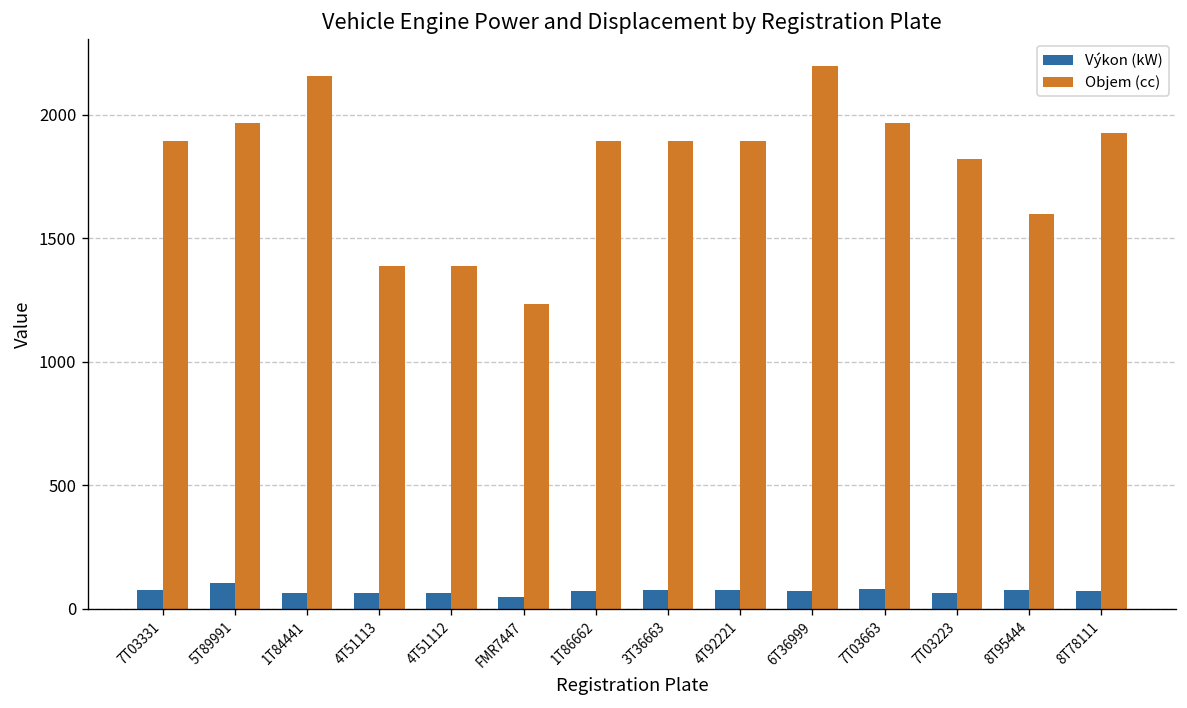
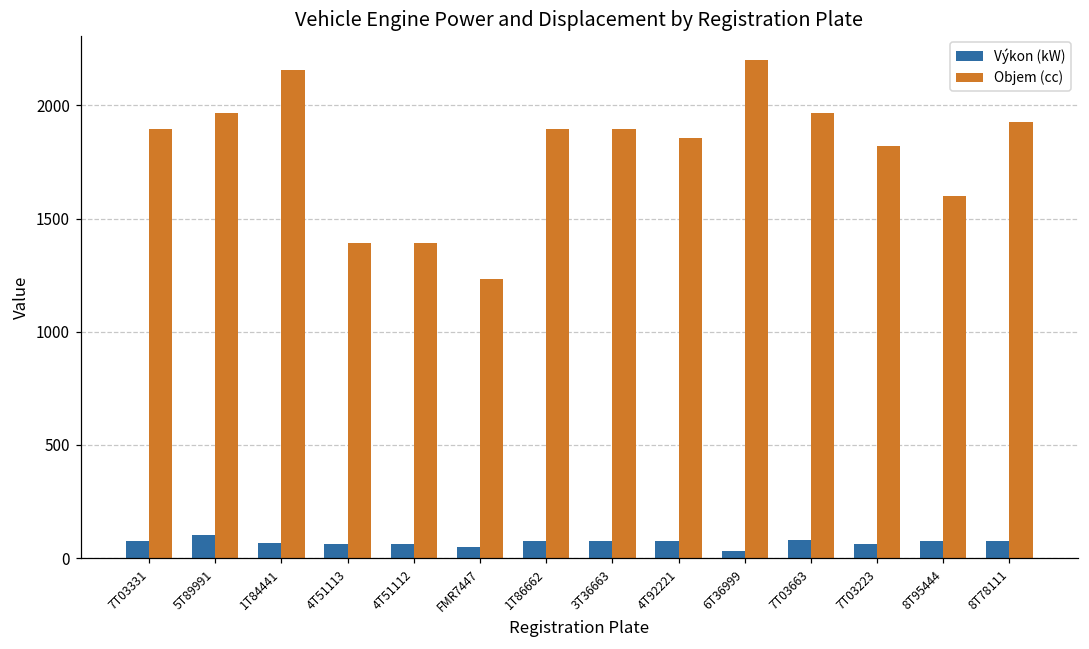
Objem (cc), 4T92221: 1900 -> 1860
Výkon (kW), 6T36999: 70 -> 30
